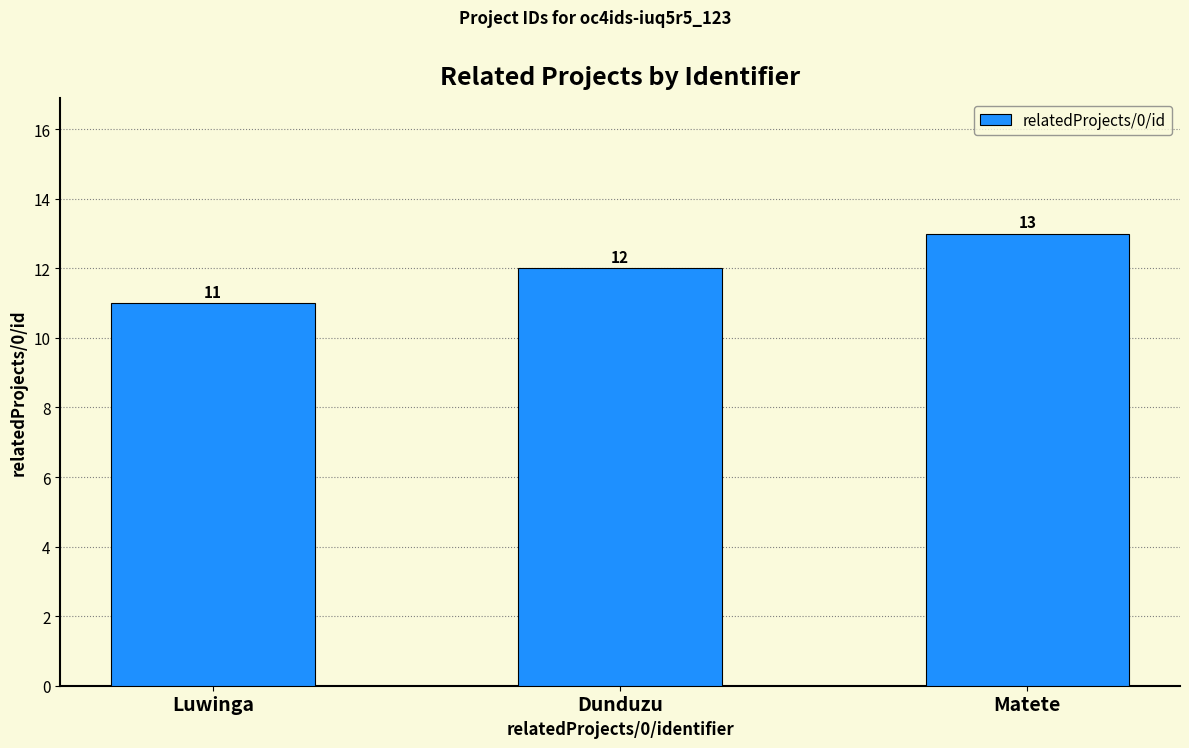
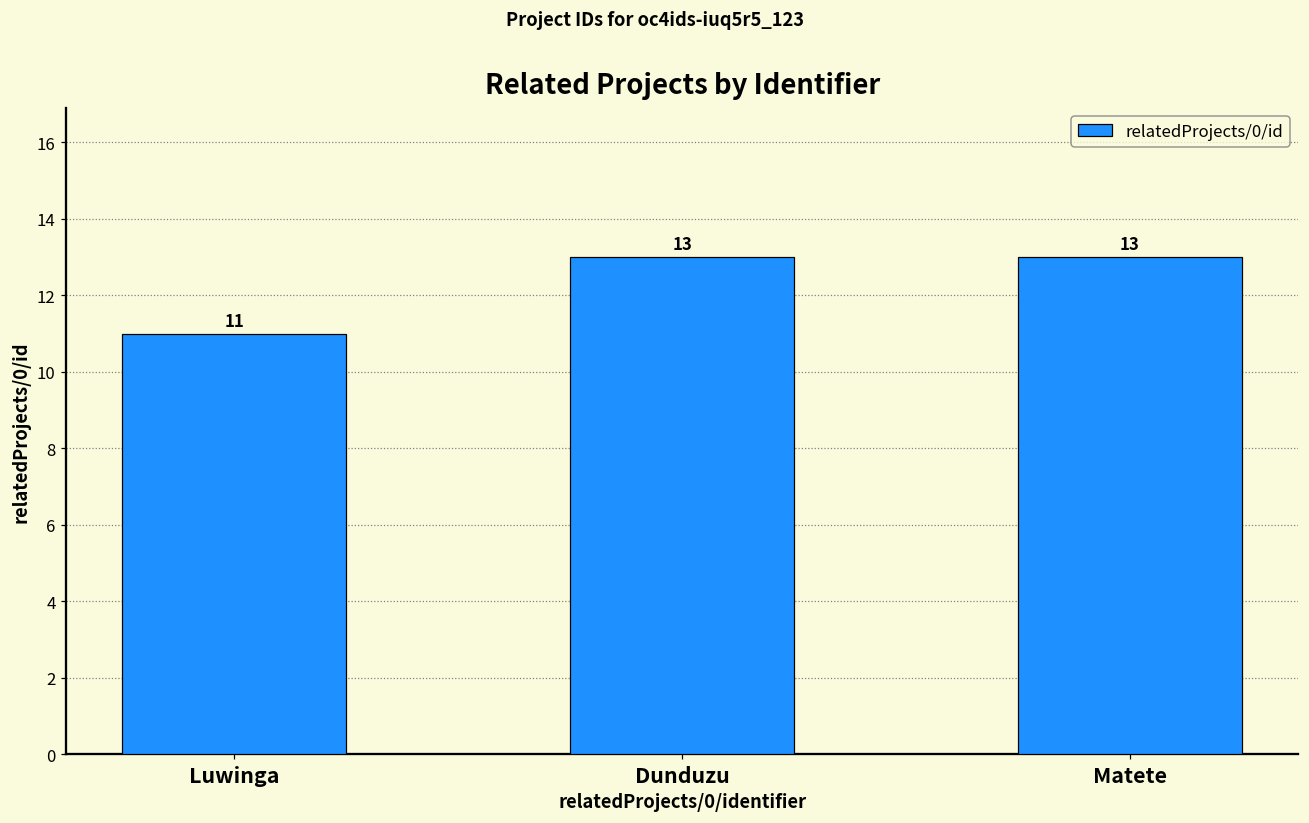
Dunduzu: 12 -> 13
